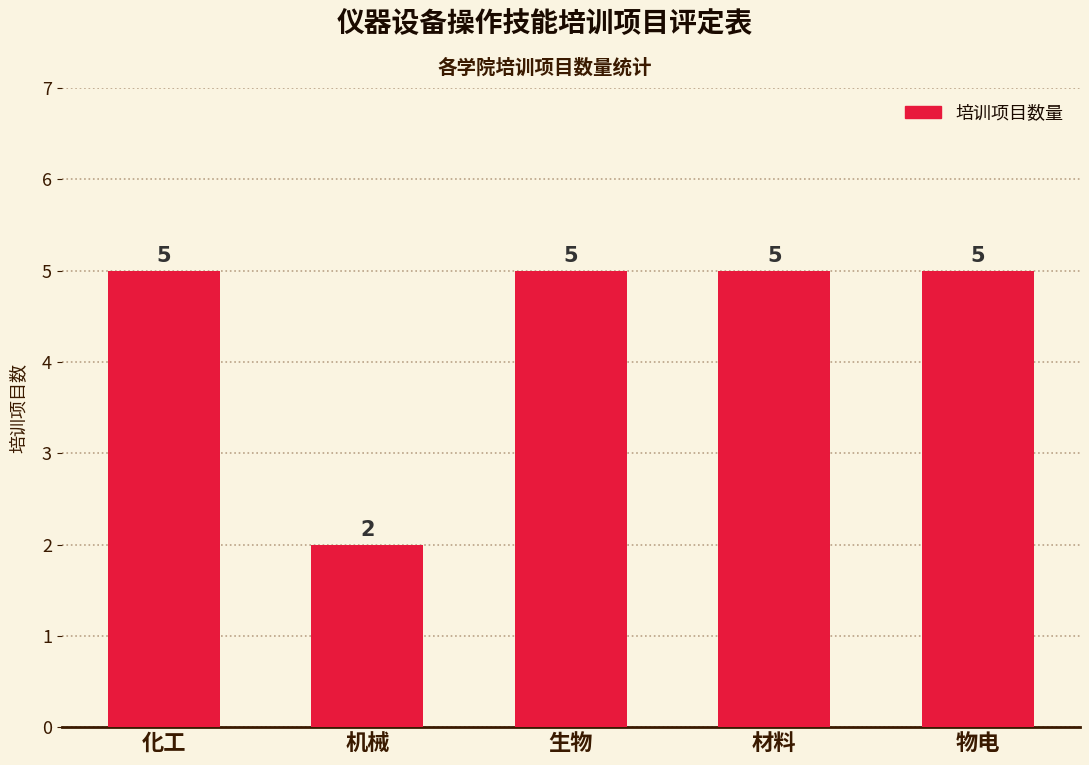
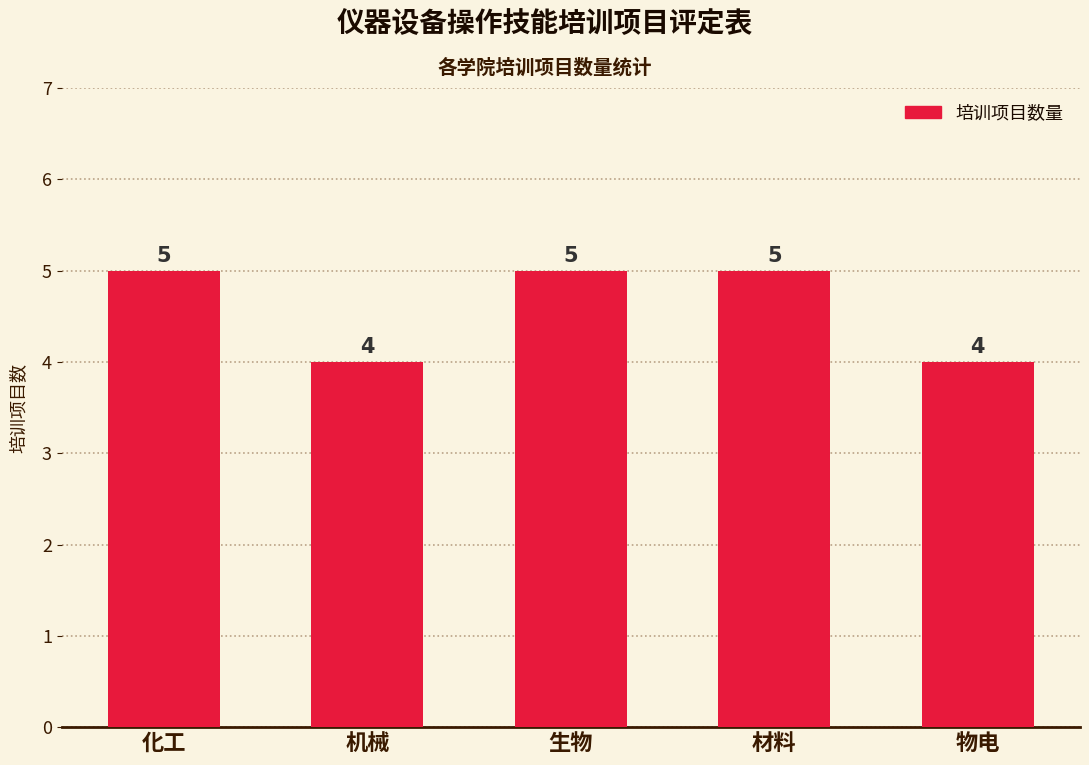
机械: 2 -> 4
物电: 5 -> 4
